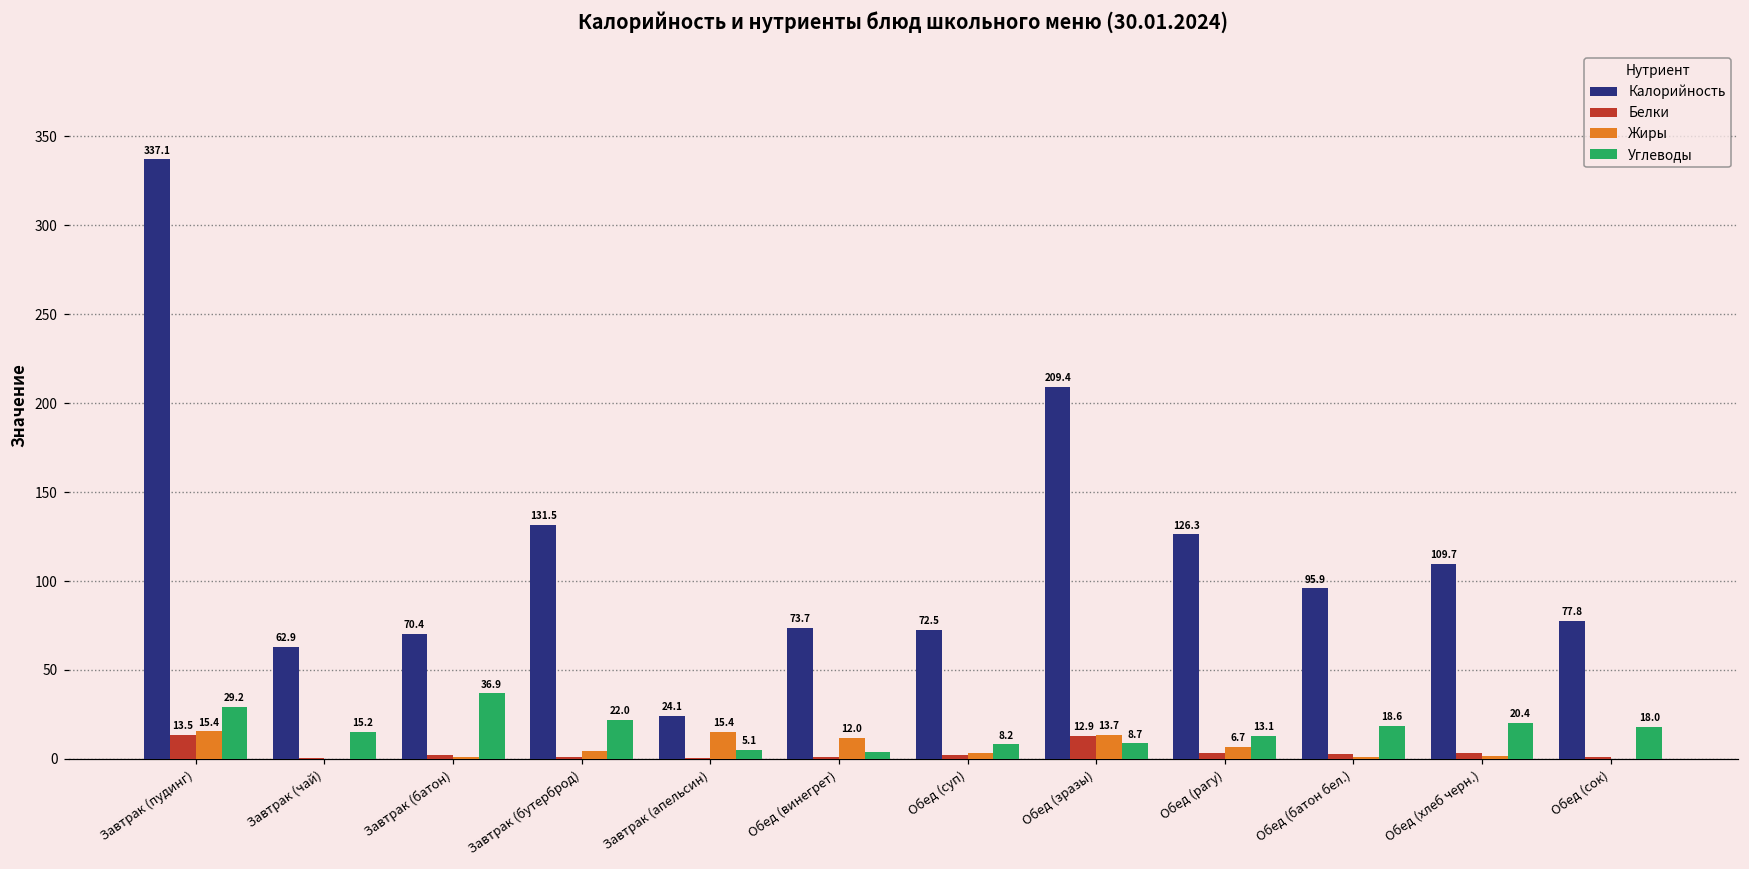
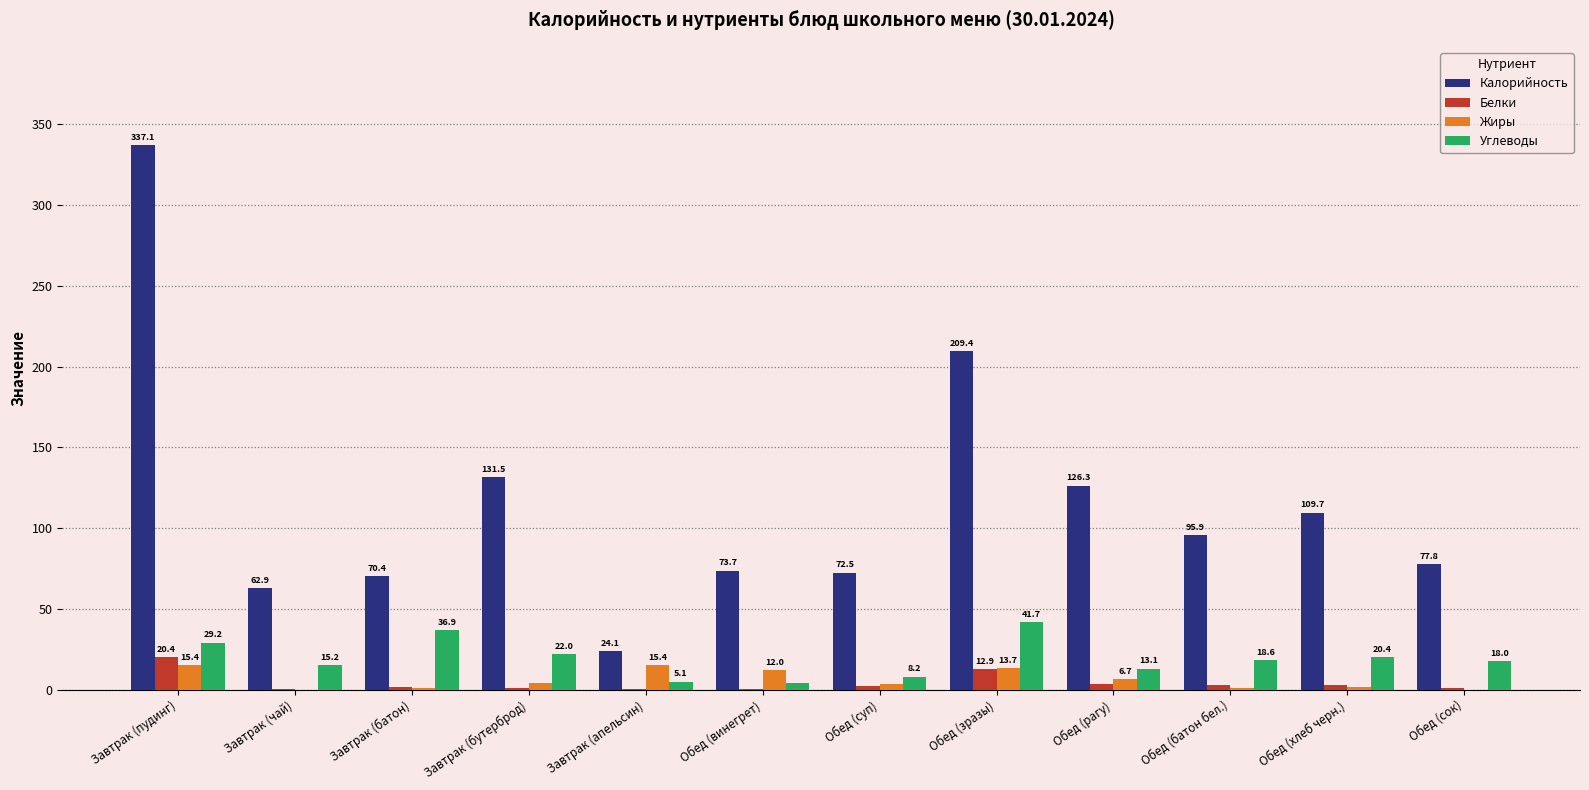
Белки, Завтрак (пудинг): 13.5 -> 20.4
Углеводы, Обед (зразы): 8.7 -> 41.7
